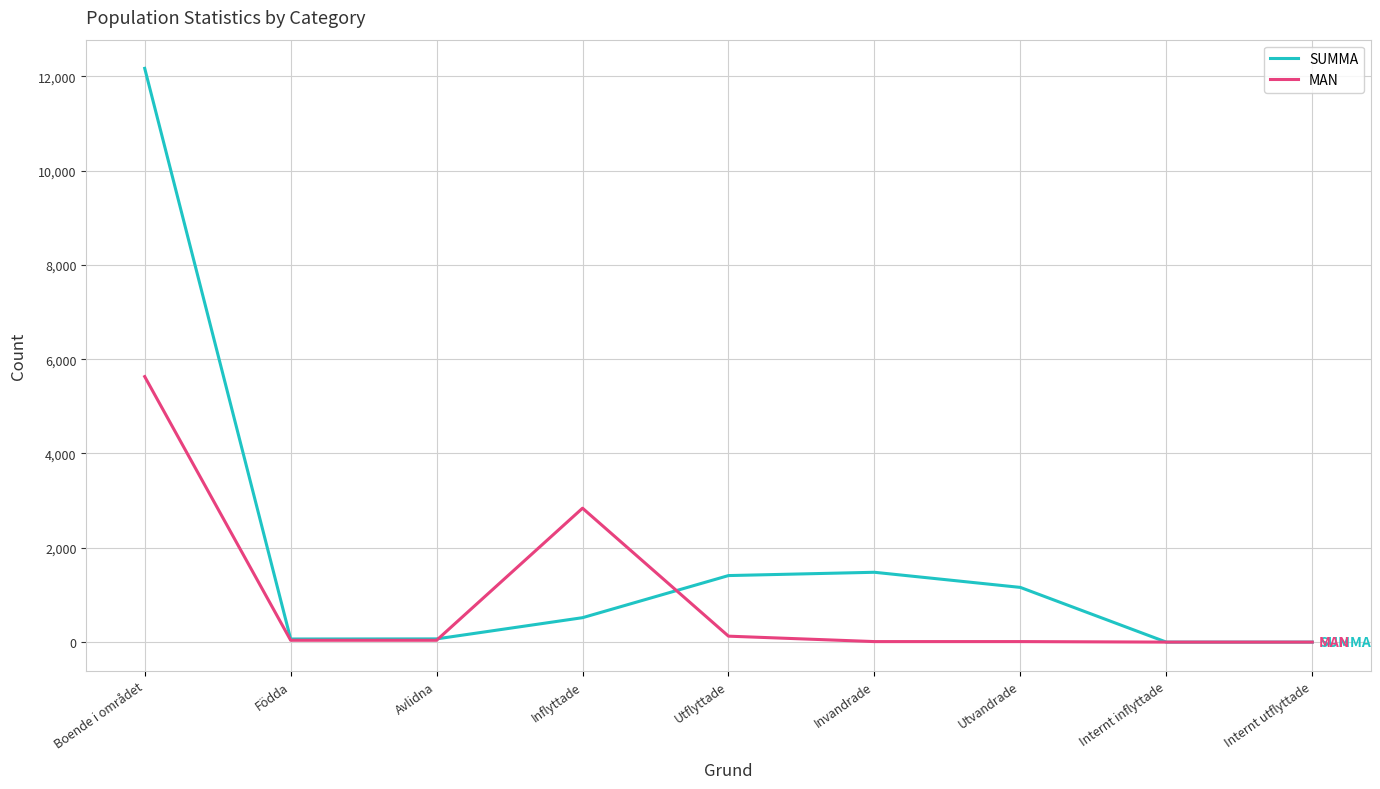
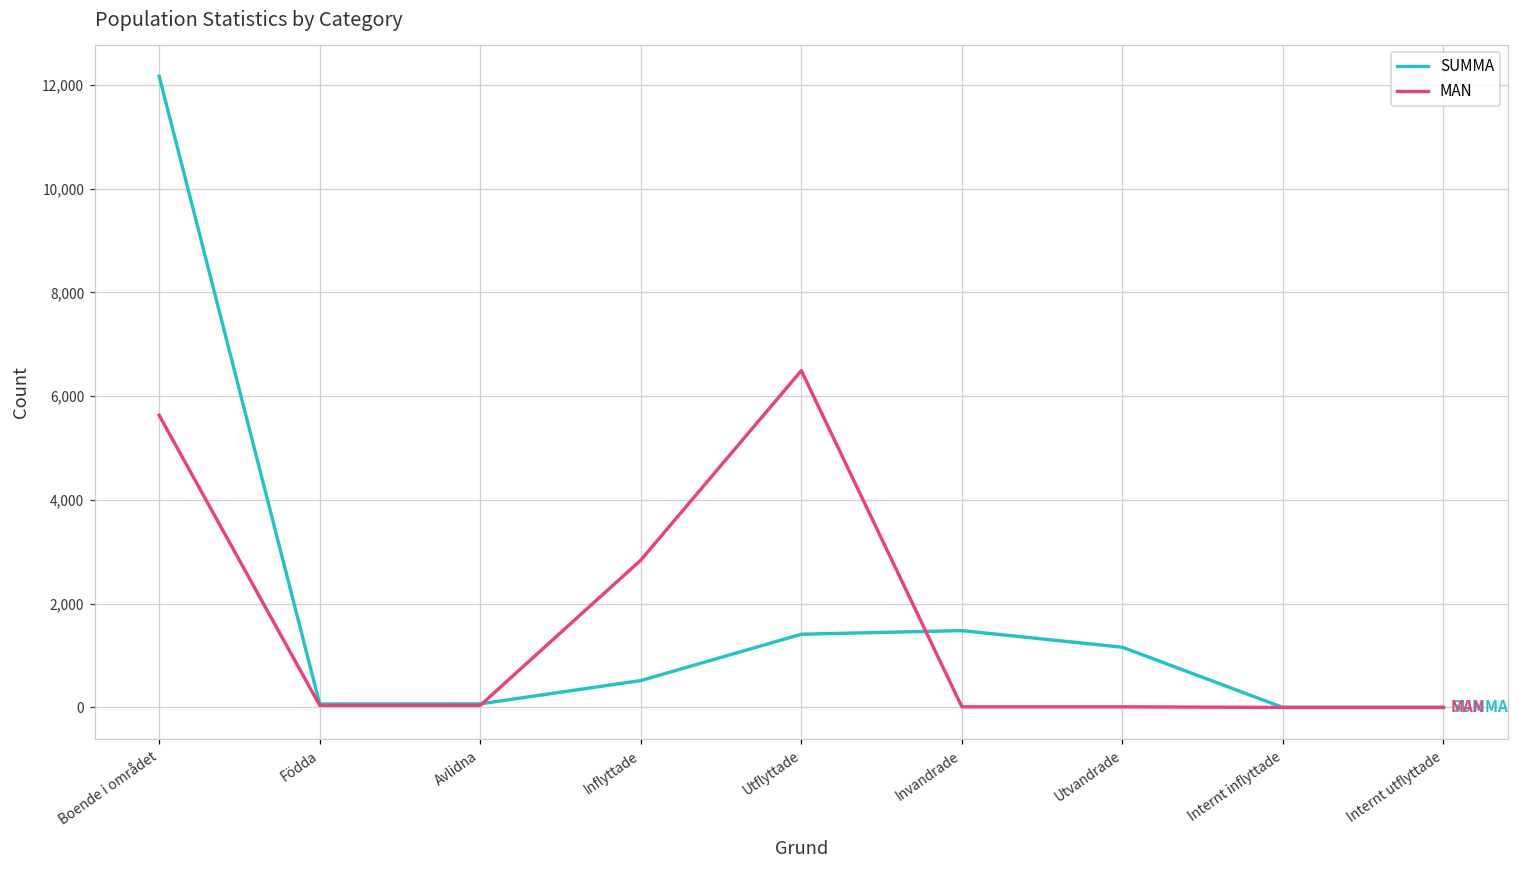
MAN, Utflyttade: 100 -> 6,500
